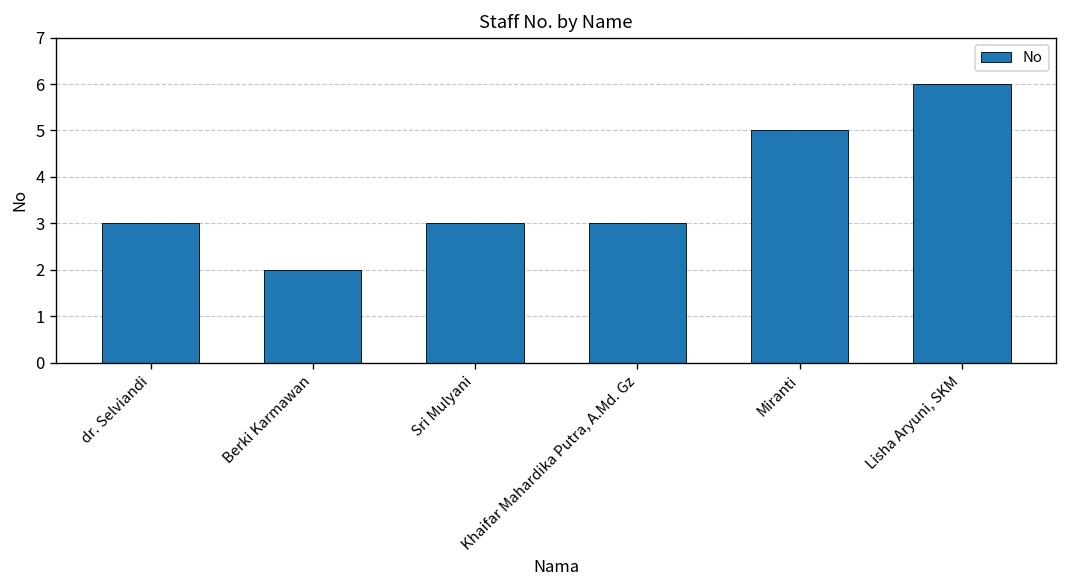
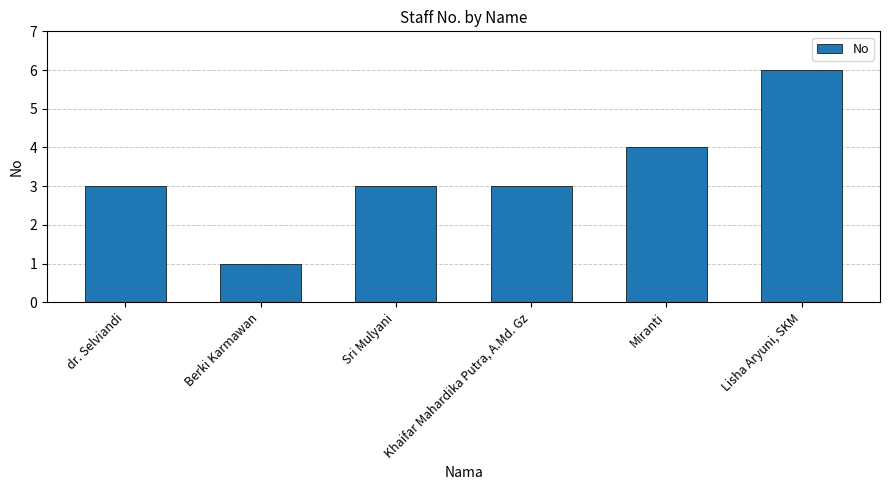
Berki Karmawan: 2 -> 1
Miranti: 5 -> 4
